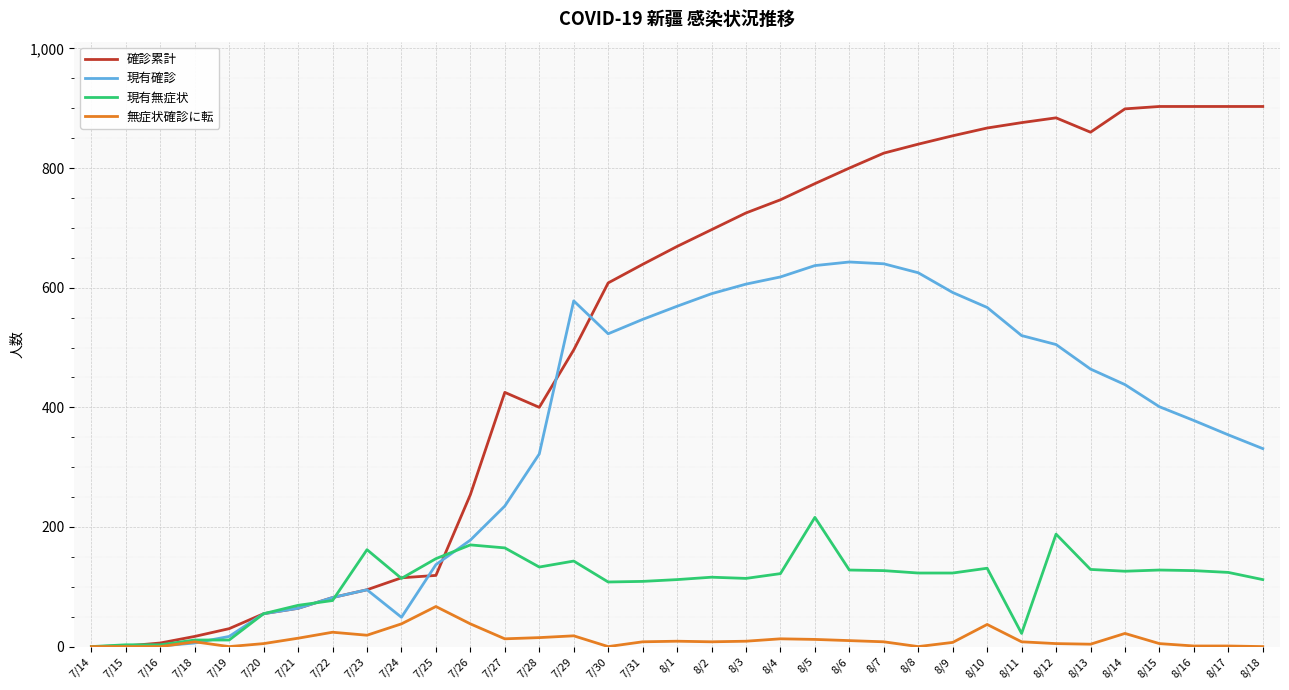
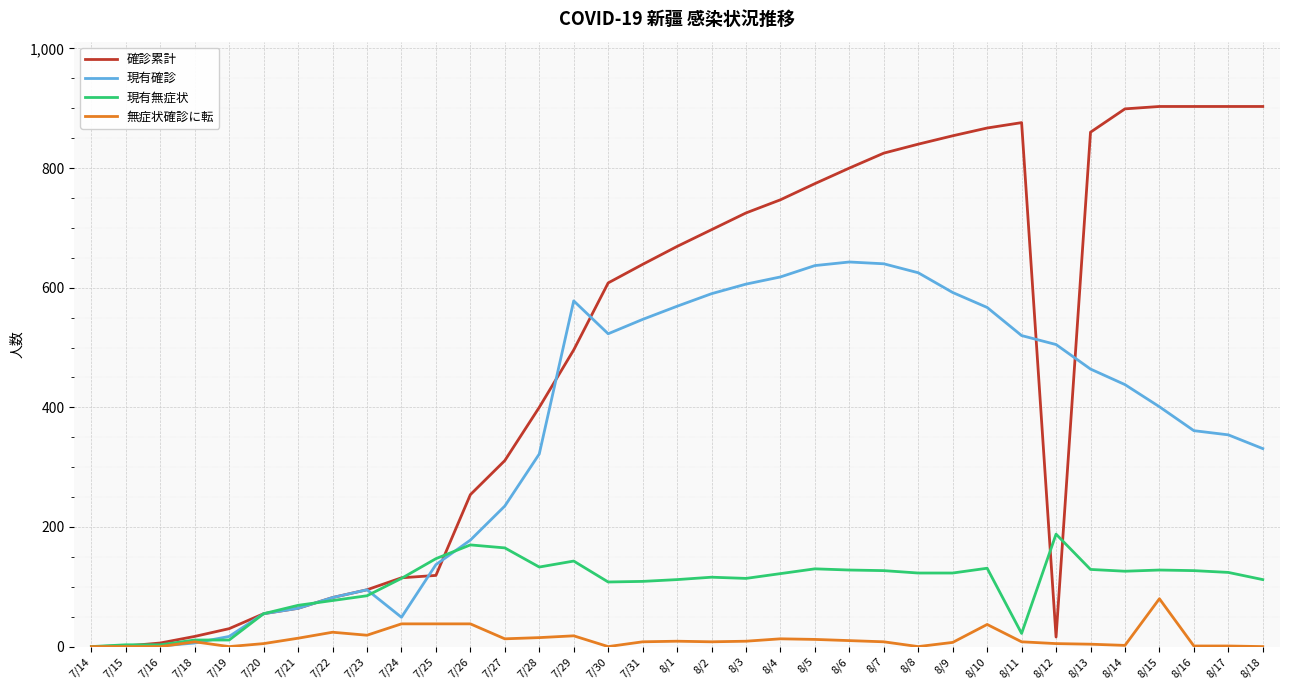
現有無症状, 7/23: 160 -> 90
無症状確診に転, 7/25: 70 -> 40
確診累計, 7/27: 430 -> 310
現有無症状, 8/5: 220 -> 130
確診累計, 8/12: 880 -> 20
無症状確診に転, 8/14: 20 -> 0
無症状確診に転, 8/15: 10 -> 80
現有確診, 8/16: 380 -> 360
